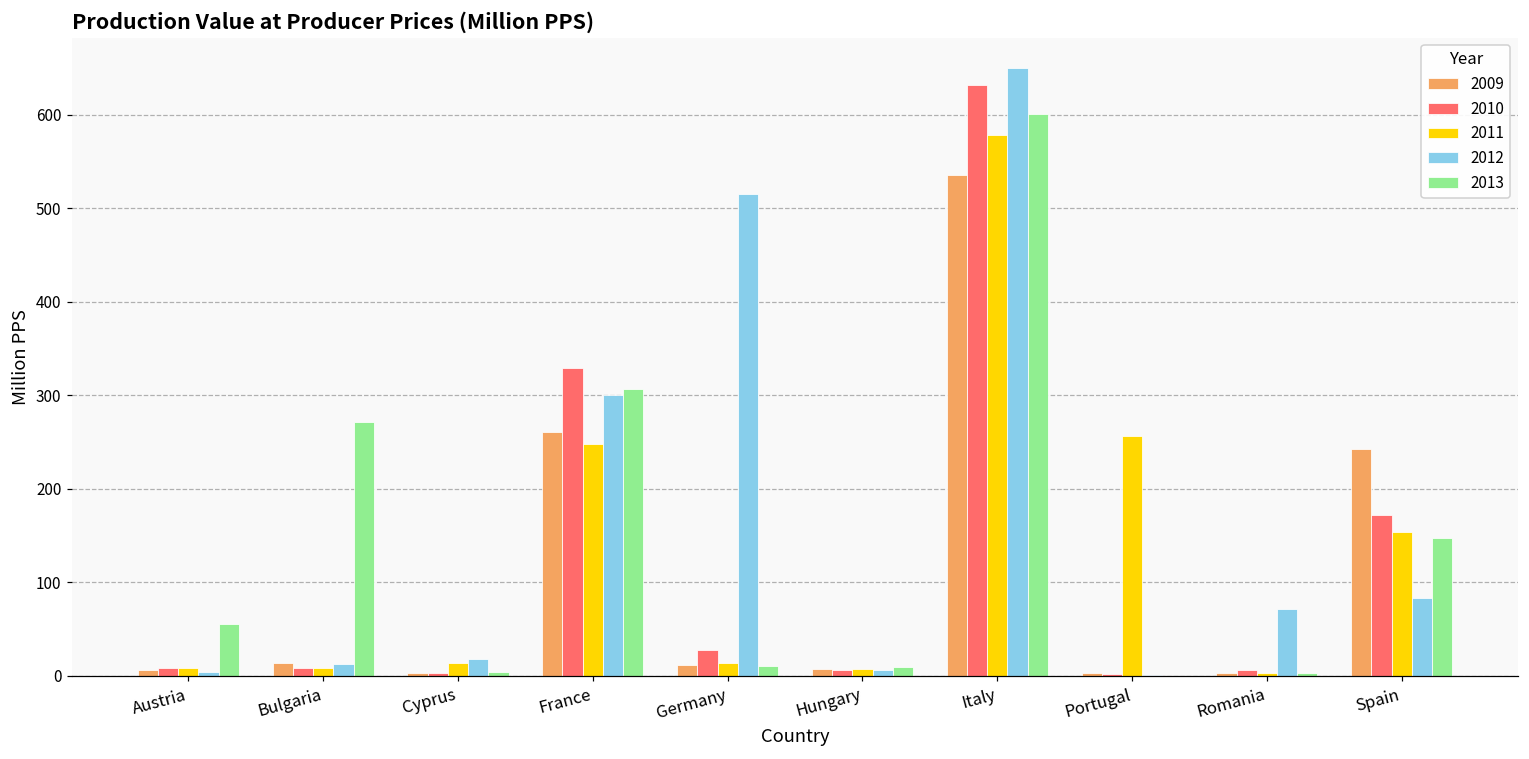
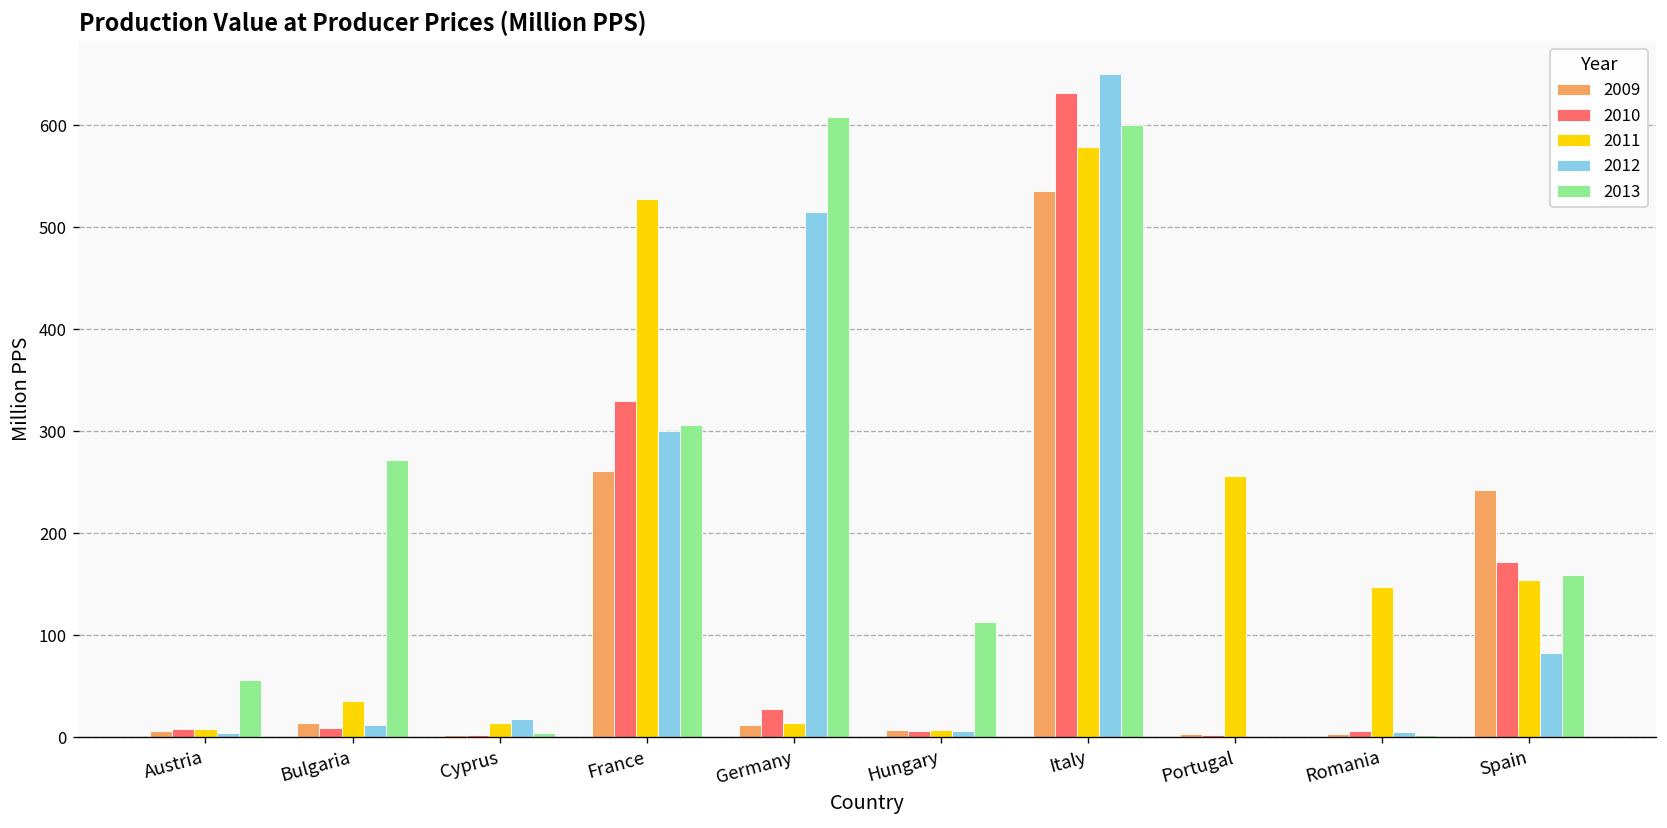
2011, Bulgaria: 10 -> 40
2011, France: 250 -> 530
2013, Germany: 10 -> 610
2013, Hungary: 10 -> 110
2011, Romania: 0 -> 150
2012, Romania: 70 -> 0
2013, Spain: 150 -> 160
